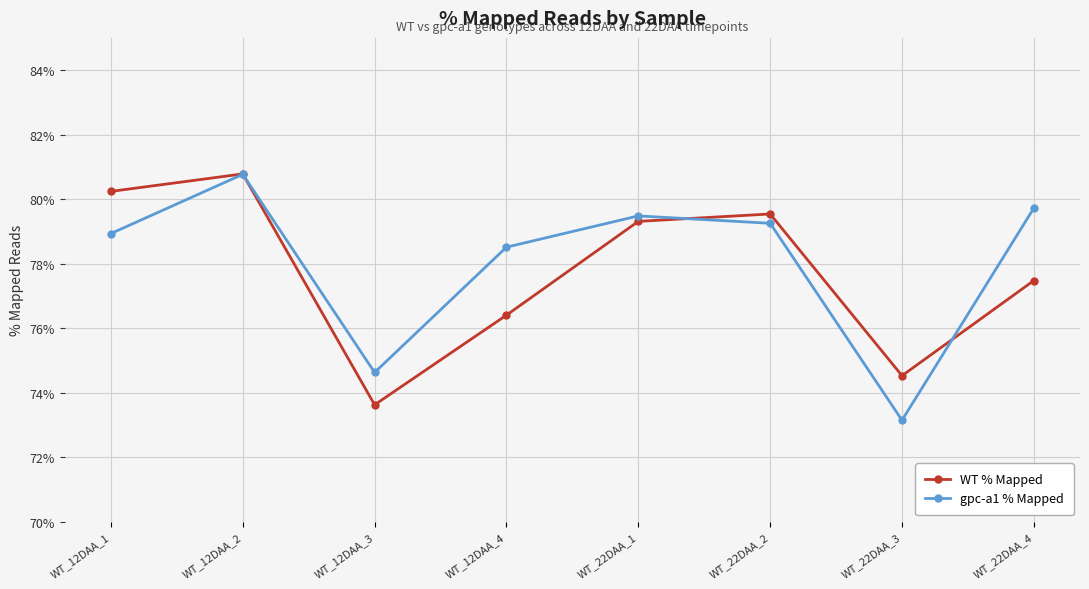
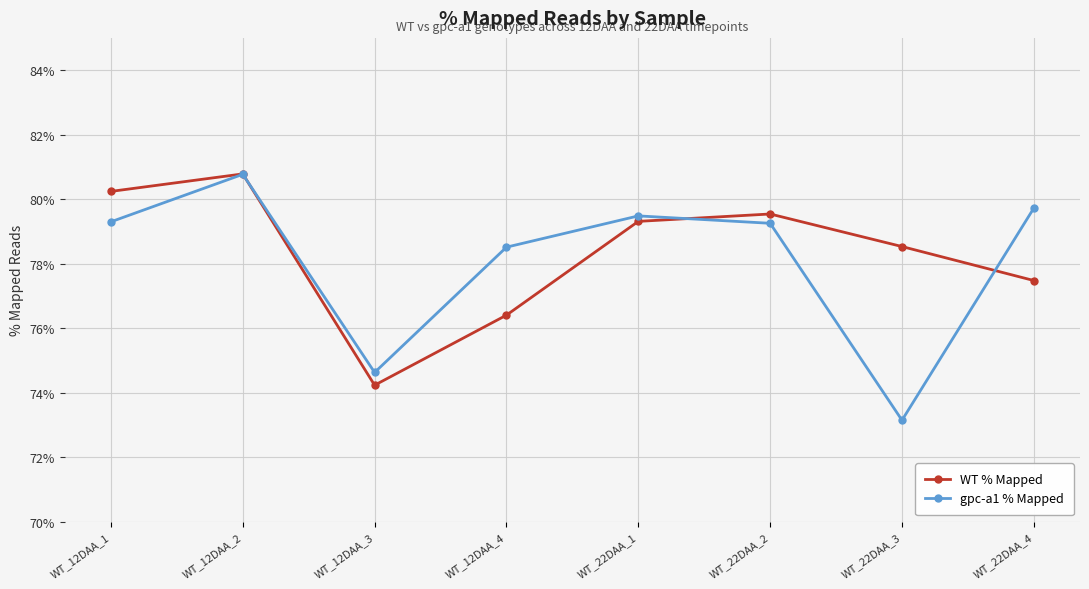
gpc-a1 % Mapped, WT_12DAA_1: 78.9% -> 79.3%
WT % Mapped, WT_12DAA_3: 73.6% -> 74.2%
WT % Mapped, WT_22DAA_3: 74.5% -> 78.5%
